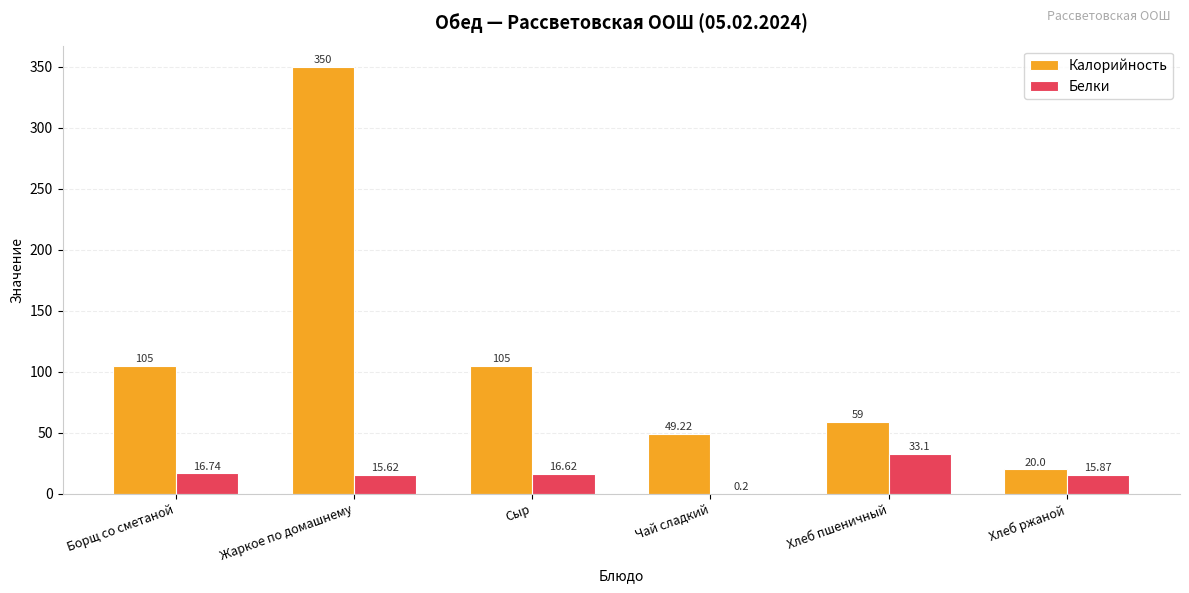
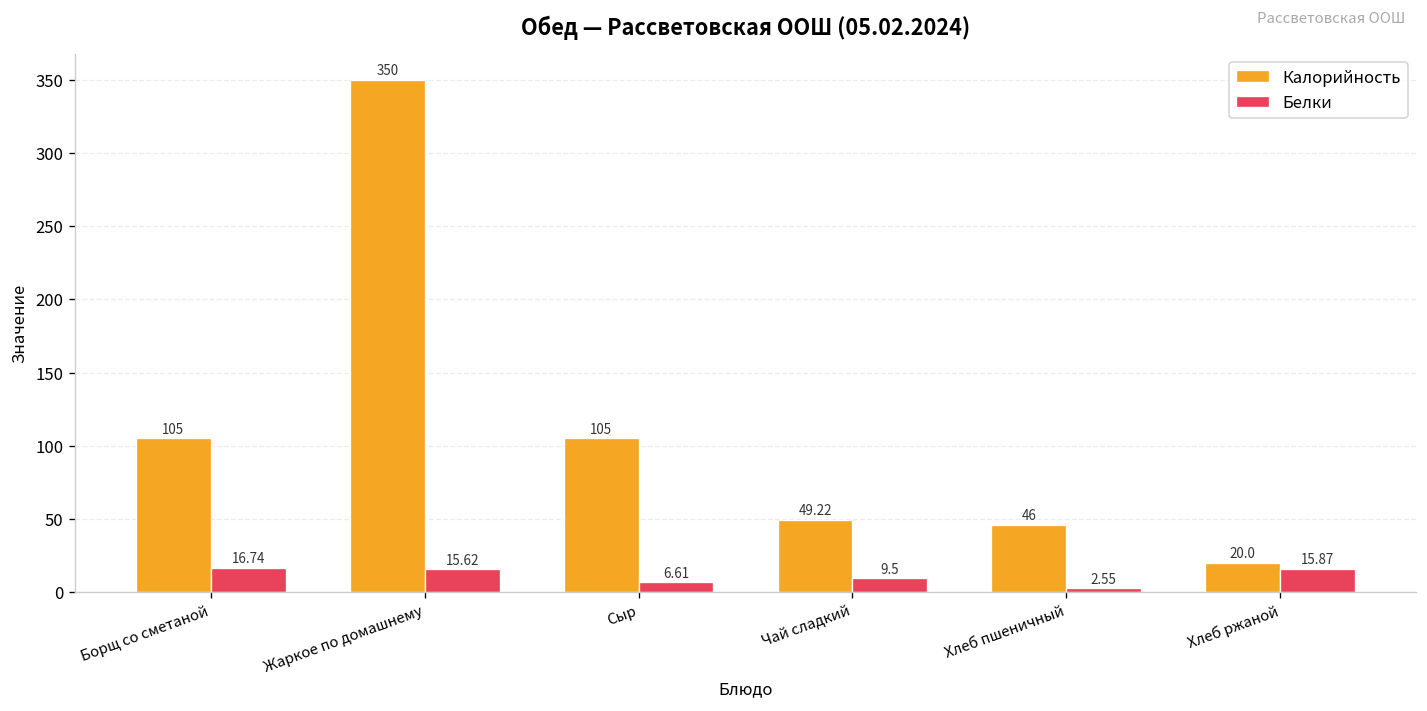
Белки, Сыр: 16.62 -> 6.61
Белки, Чай сладкий: 0.2 -> 9.5
Калорийность, Хлеб пшеничный: 59 -> 46
Белки, Хлеб пшеничный: 33.1 -> 2.55
